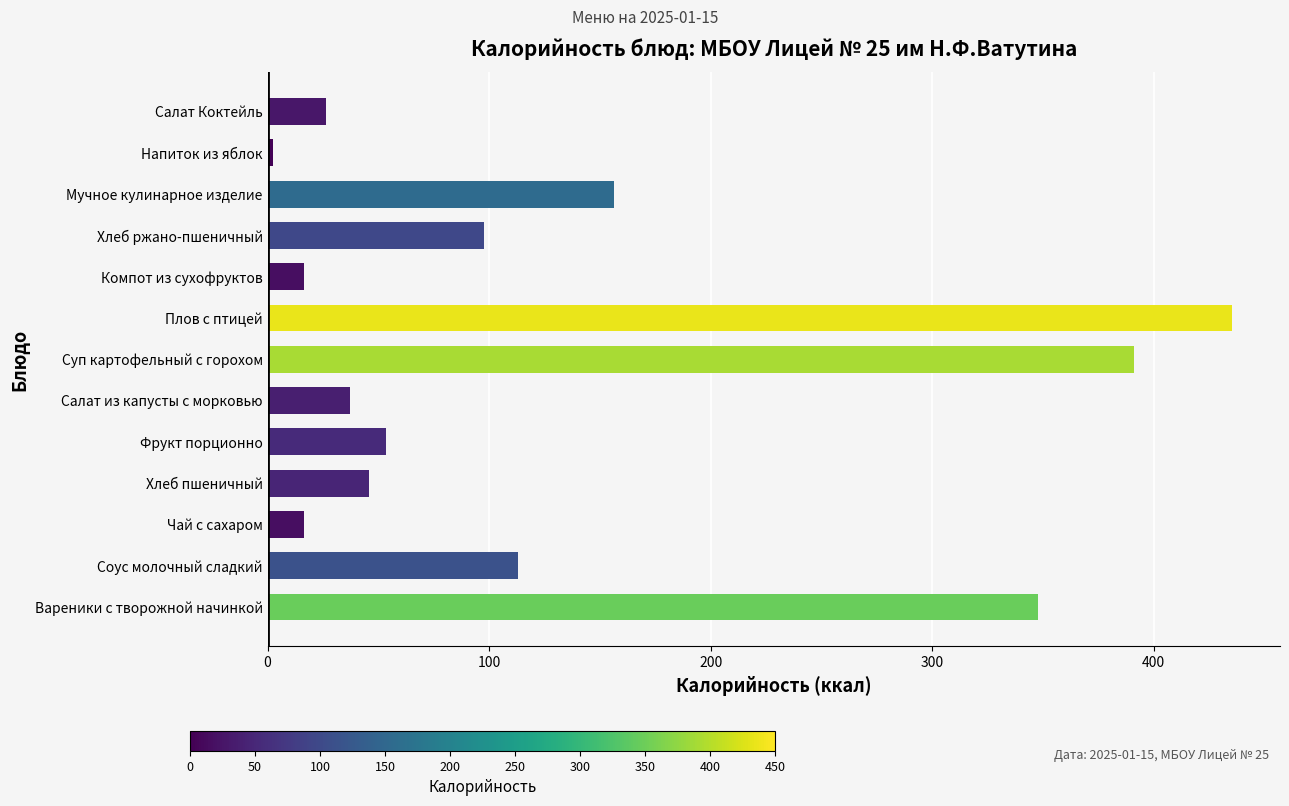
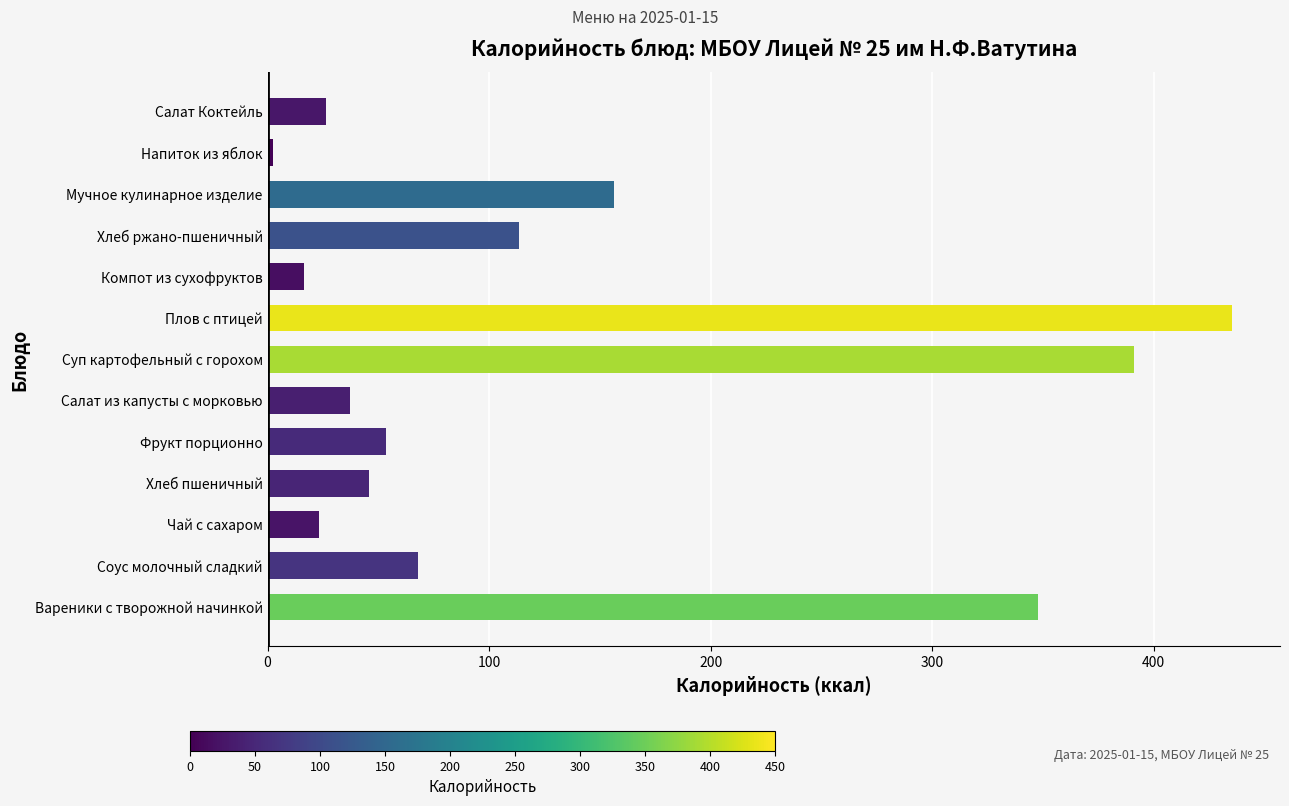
Хлеб ржано-пшеничный: 98 -> 113
Чай с сахаром: 16 -> 23
Соус молочный сладкий: 113 -> 68
